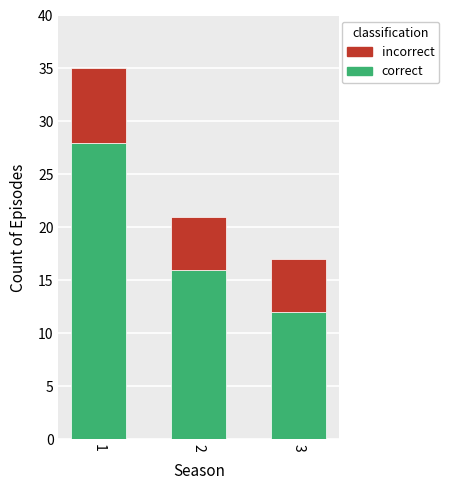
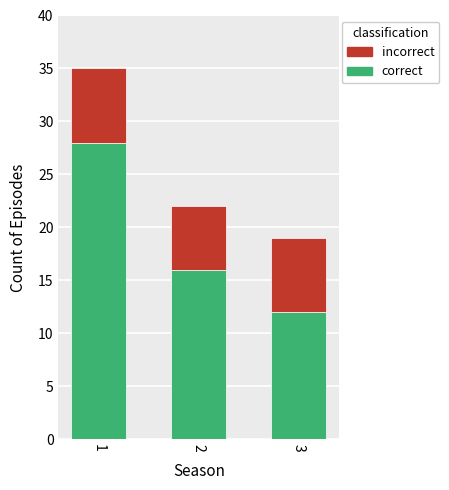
incorrect, 2: 5 -> 6
incorrect, 3: 5 -> 7
